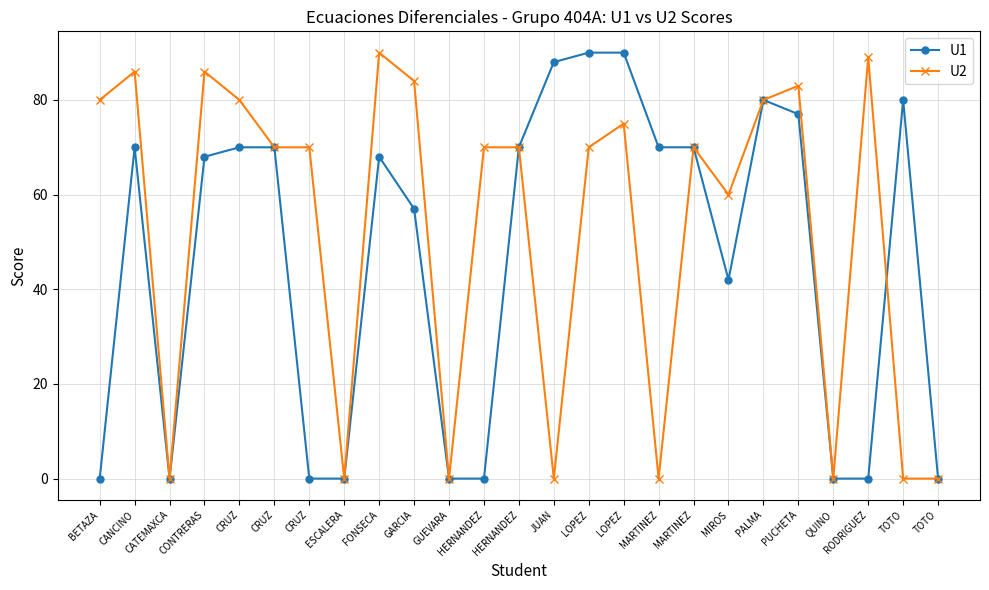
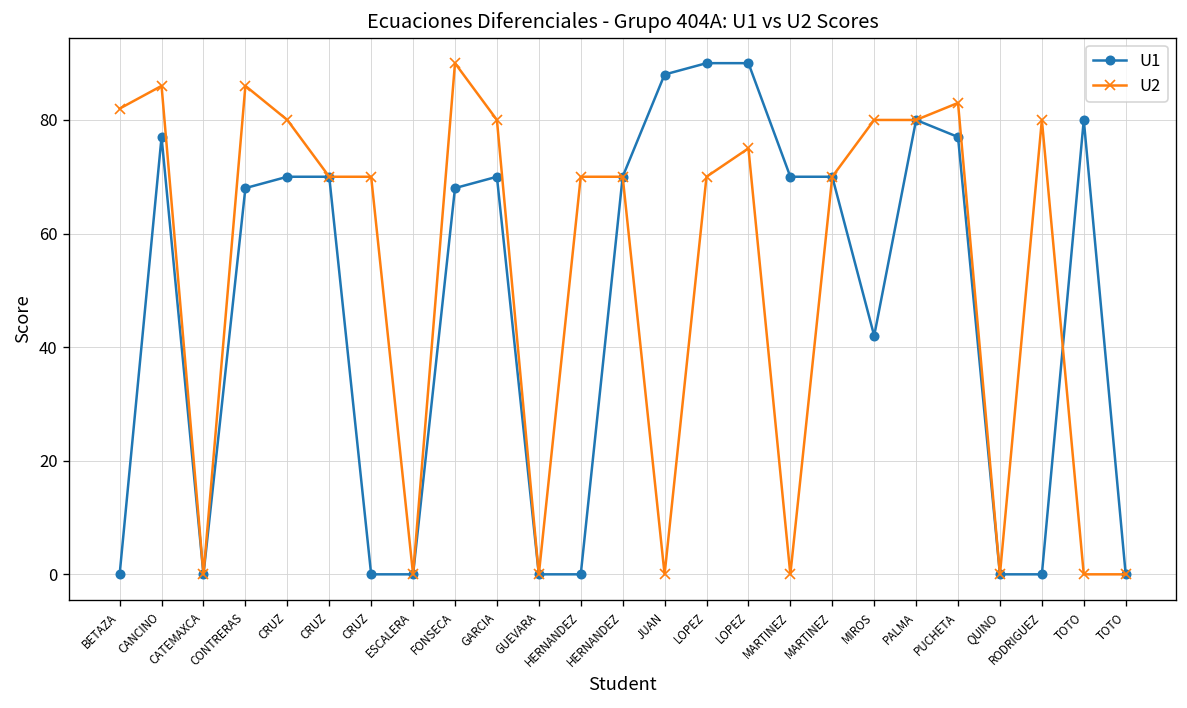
U2, BETAZA: 80 -> 82
U1, CANCINO: 70 -> 77
U1, GARCIA: 57 -> 70
U2, GARCIA: 84 -> 80
U2, MIROS: 60 -> 80
U2, RODRIGUEZ: 89 -> 80
